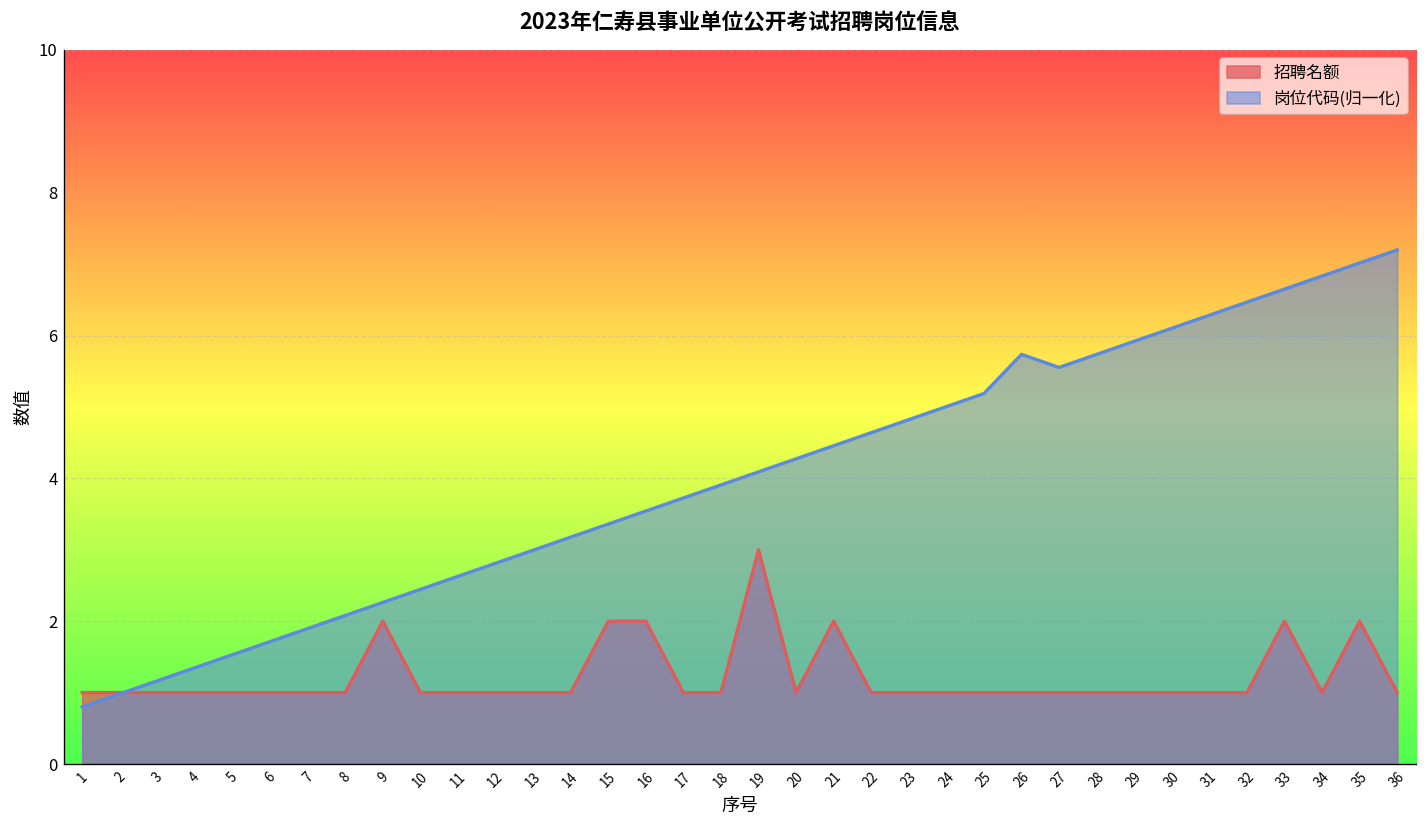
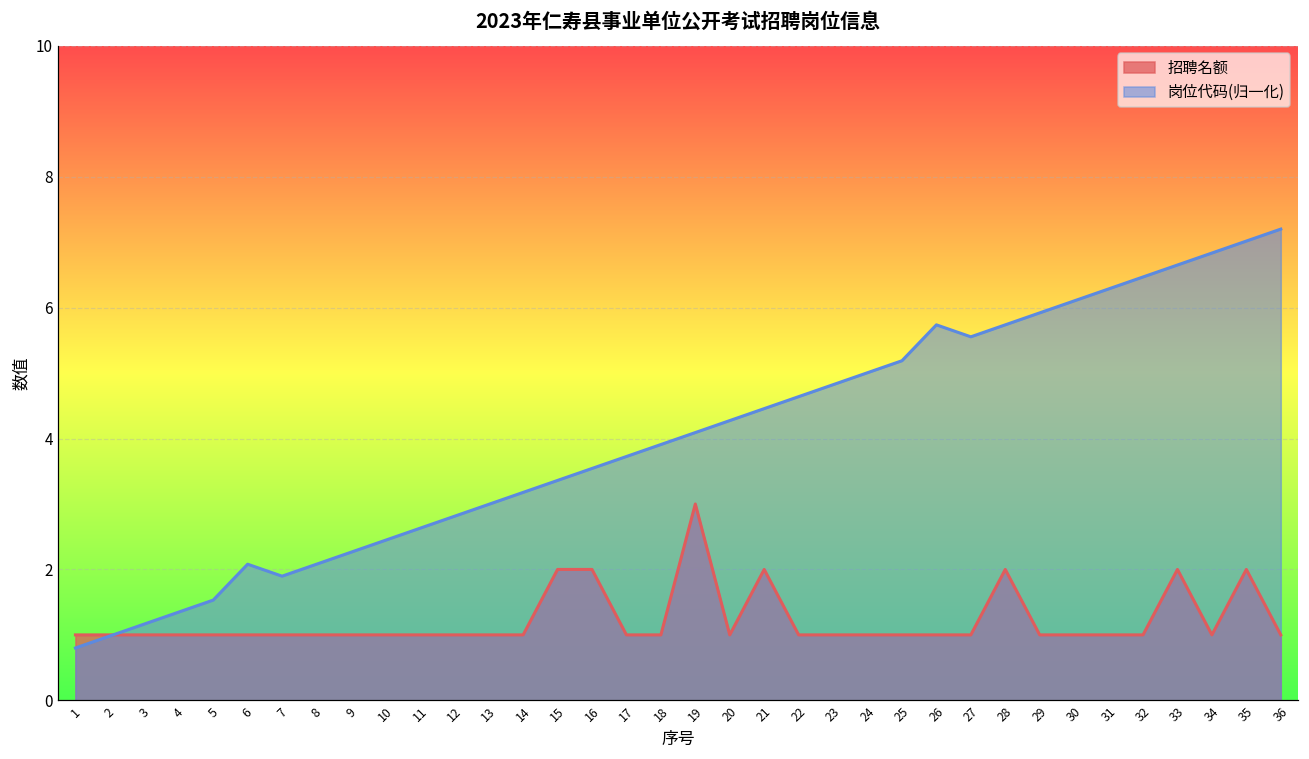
岗位代码(归一化), 6: 1.7 -> 2.1
招聘名额, 9: 2 -> 1
招聘名额, 28: 1 -> 2
